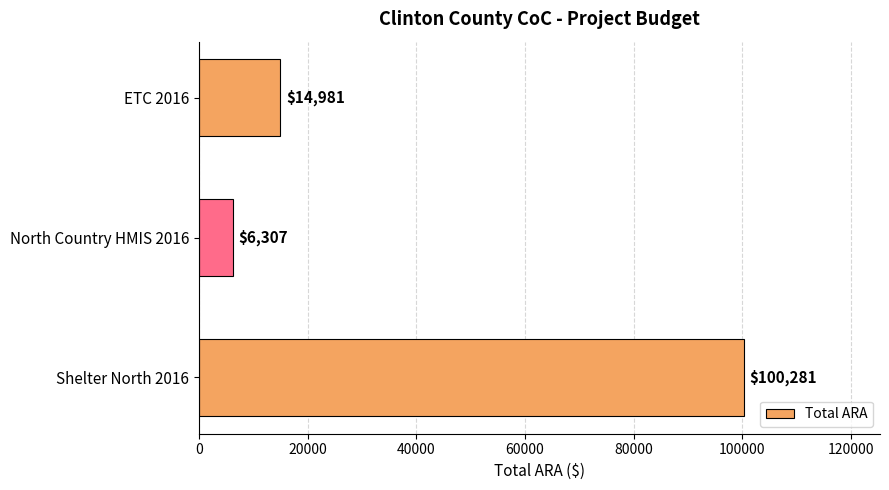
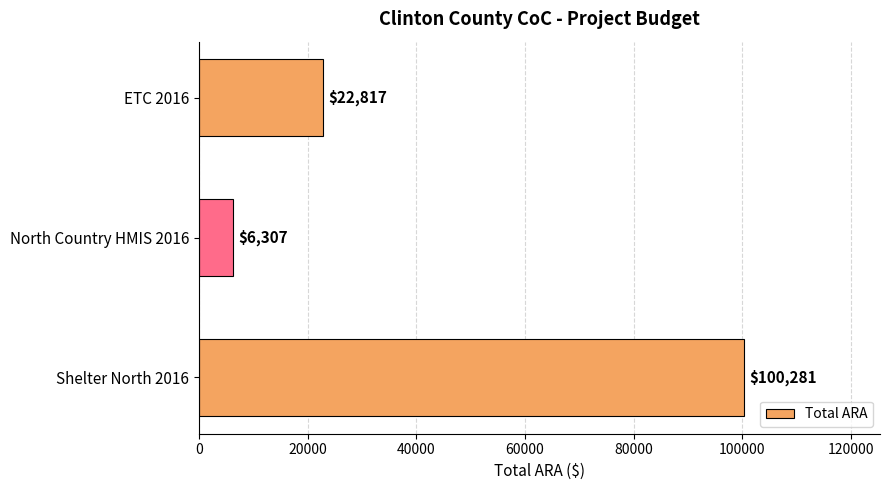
ETC 2016: $14,981 -> $22,817
